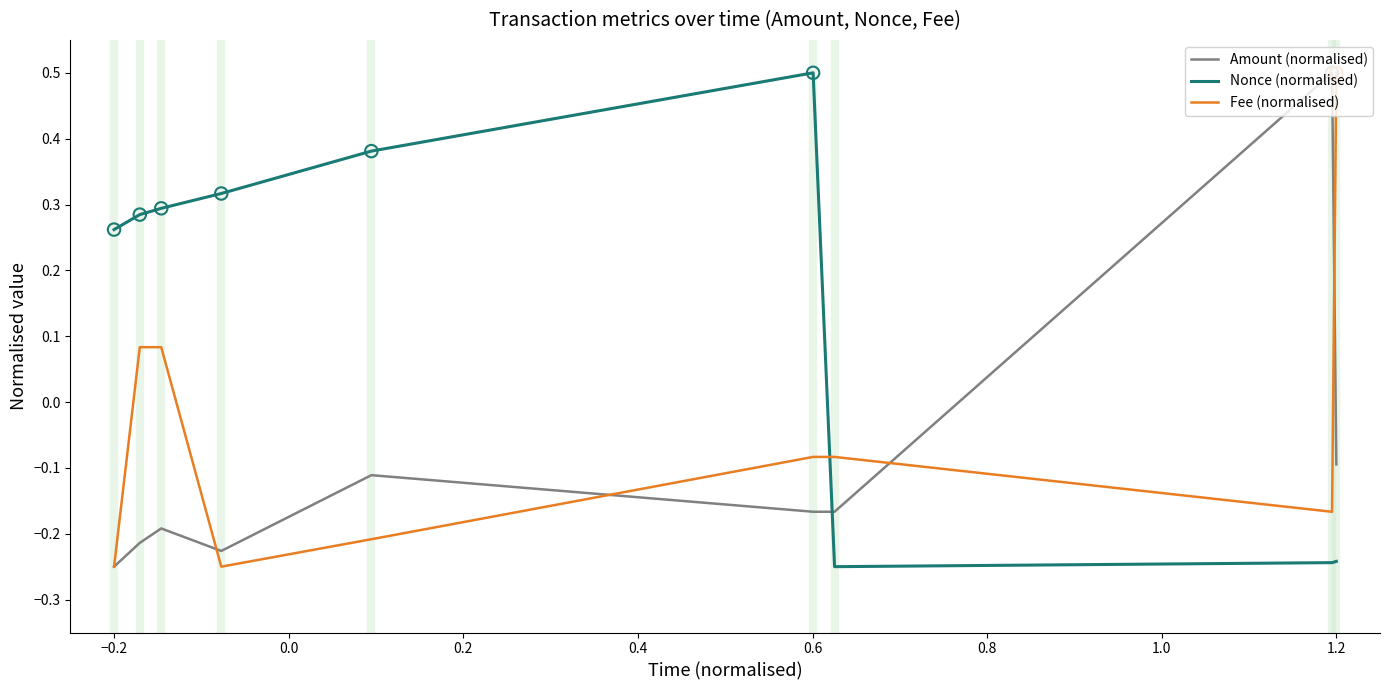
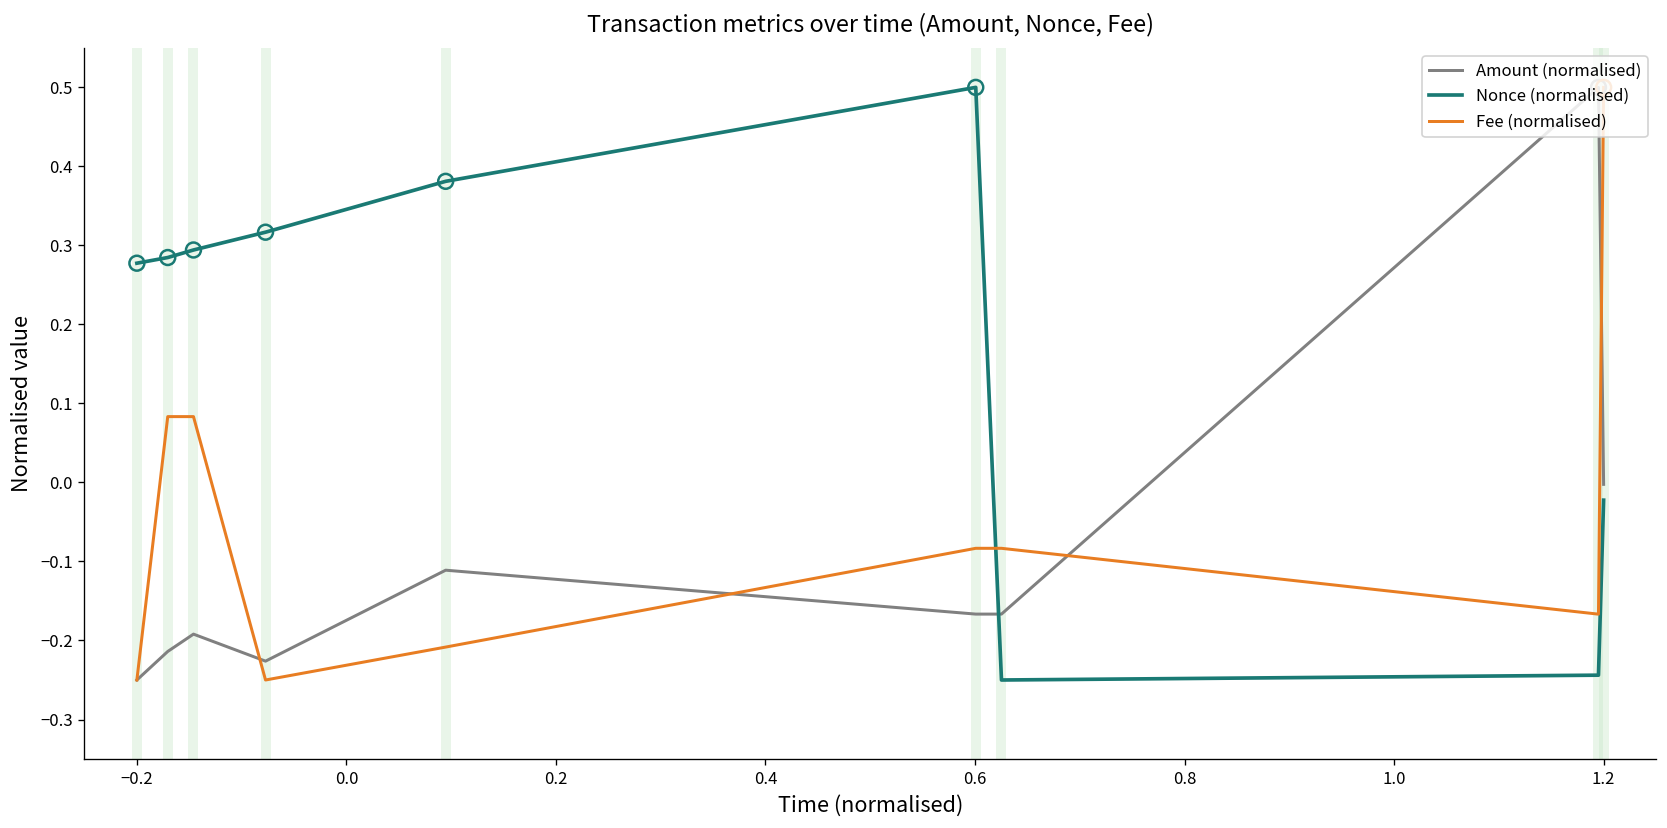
Nonce (normalised), −0.2: 0.26 -> 0.28
Amount (normalised), 1.2: -0.09 -> 0.00
Nonce (normalised), 1.2: -0.24 -> -0.02
